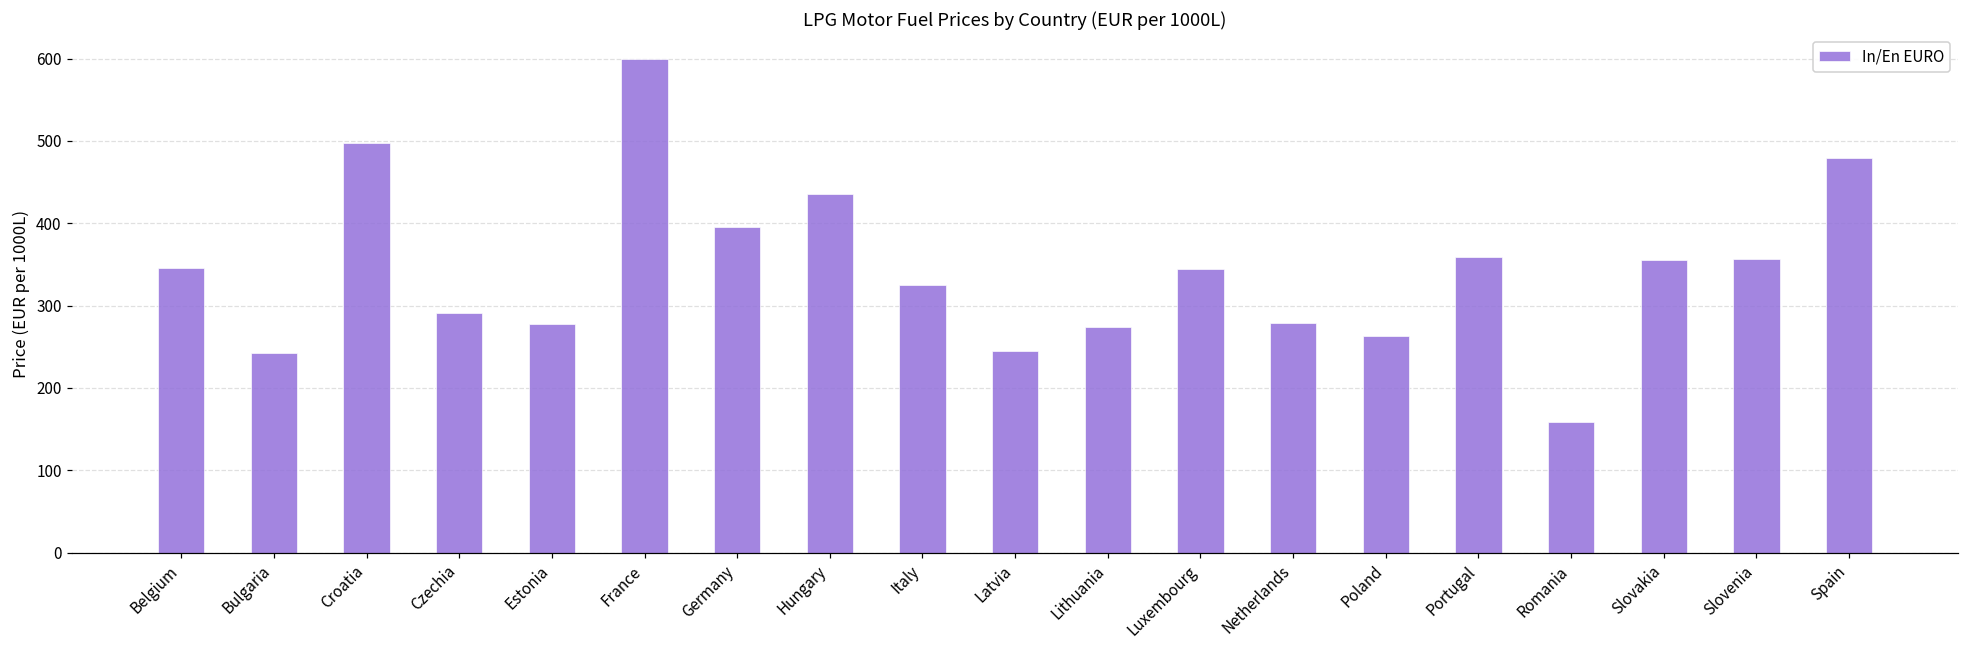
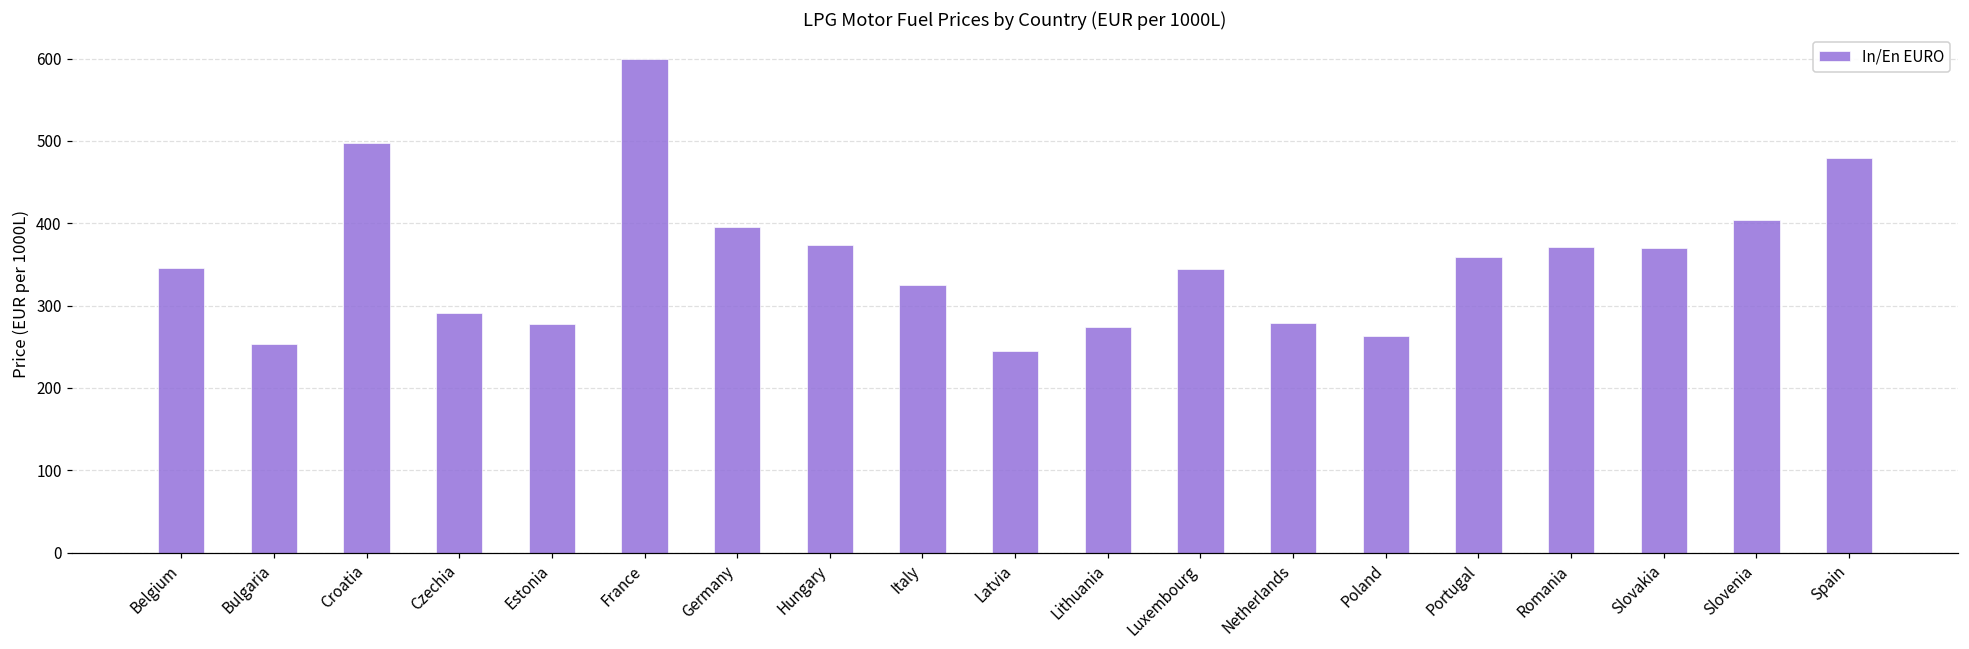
Bulgaria: 240 -> 250
Hungary: 440 -> 370
Romania: 160 -> 370
Slovakia: 360 -> 370
Slovenia: 360 -> 400
